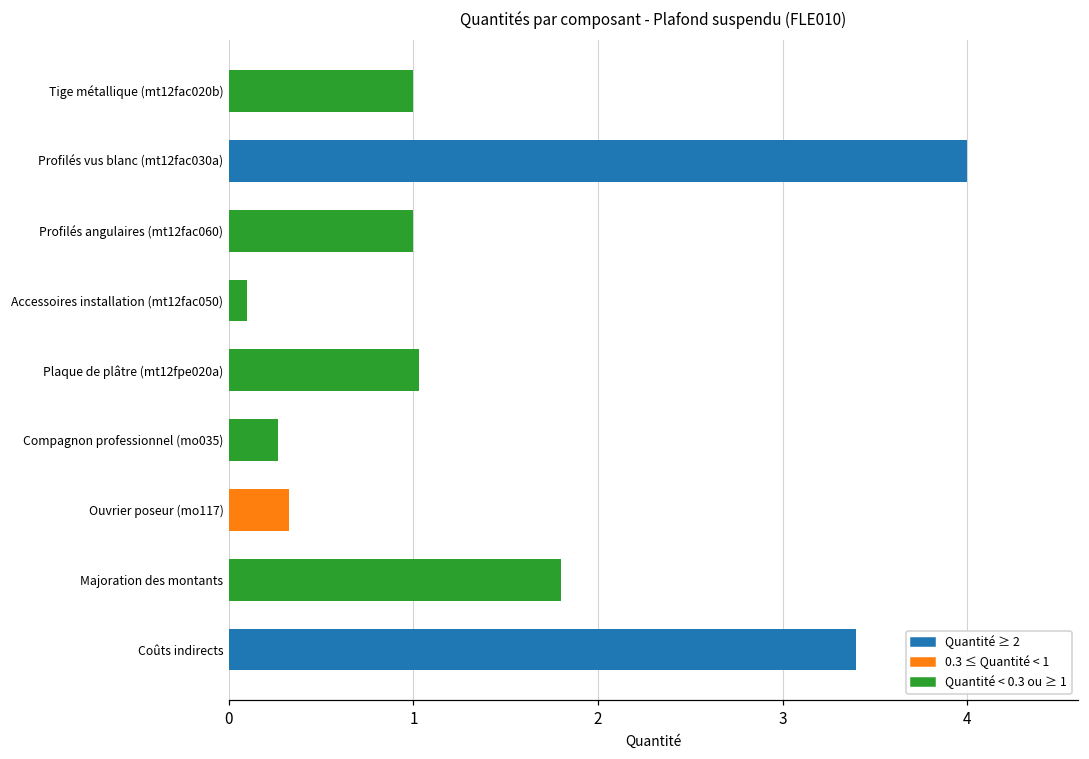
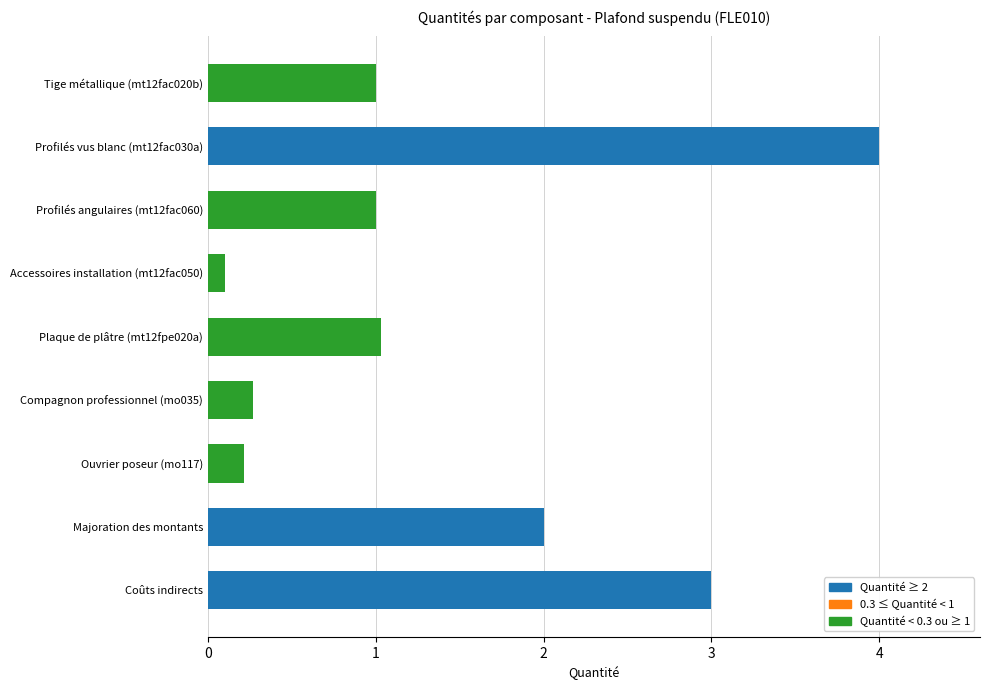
Ouvrier poseur (mo117): 0.33 -> 0.21
Majoration des montants: 1.8 -> 2.0
Coûts indirects: 3.4 -> 3.0
